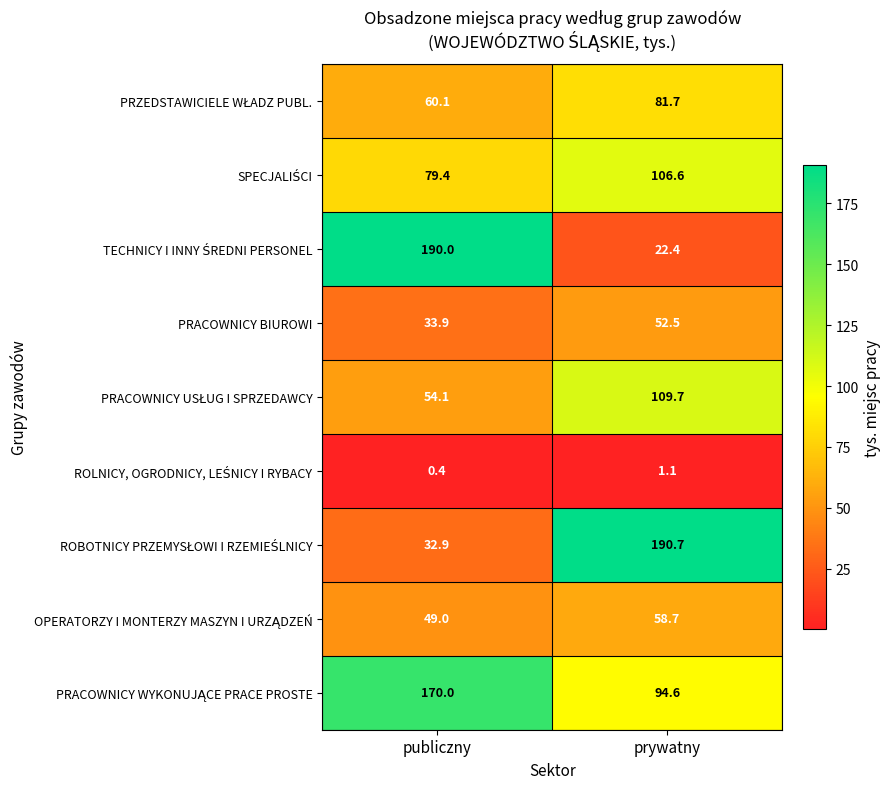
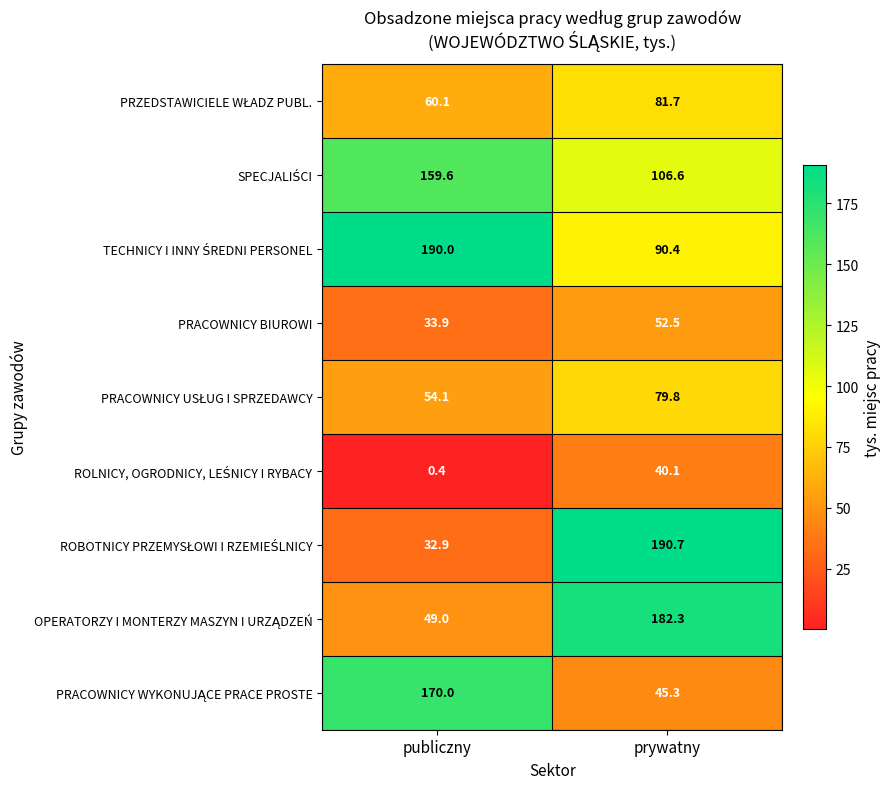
SPECJALIŚCI, publiczny: 79.4 -> 159.6
TECHNICY I INNY ŚREDNI PERSONEL, prywatny: 22.4 -> 90.4
PRACOWNICY USŁUG I SPRZEDAWCY, prywatny: 109.7 -> 79.8
ROLNICY, OGRODNICY, LEŚNICY I RYBACY, prywatny: 1.1 -> 40.1
OPERATORZY I MONTERZY MASZYN I URZĄDZEŃ, prywatny: 58.7 -> 182.3
PRACOWNICY WYKONUJĄCE PRACE PROSTE, prywatny: 94.6 -> 45.3
